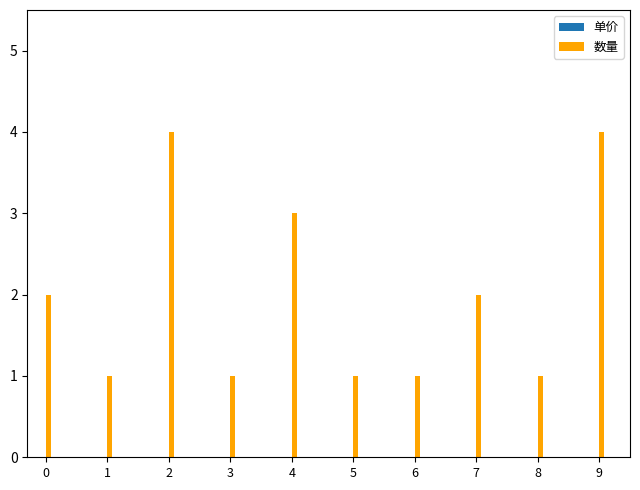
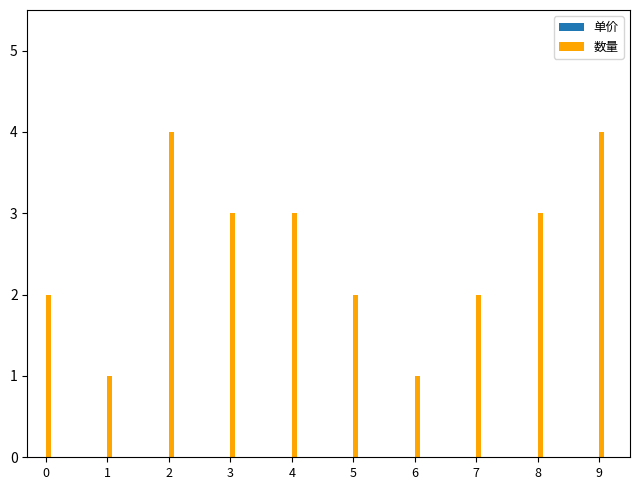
数量, 3: 1 -> 3
数量, 5: 1 -> 2
数量, 8: 1 -> 3
